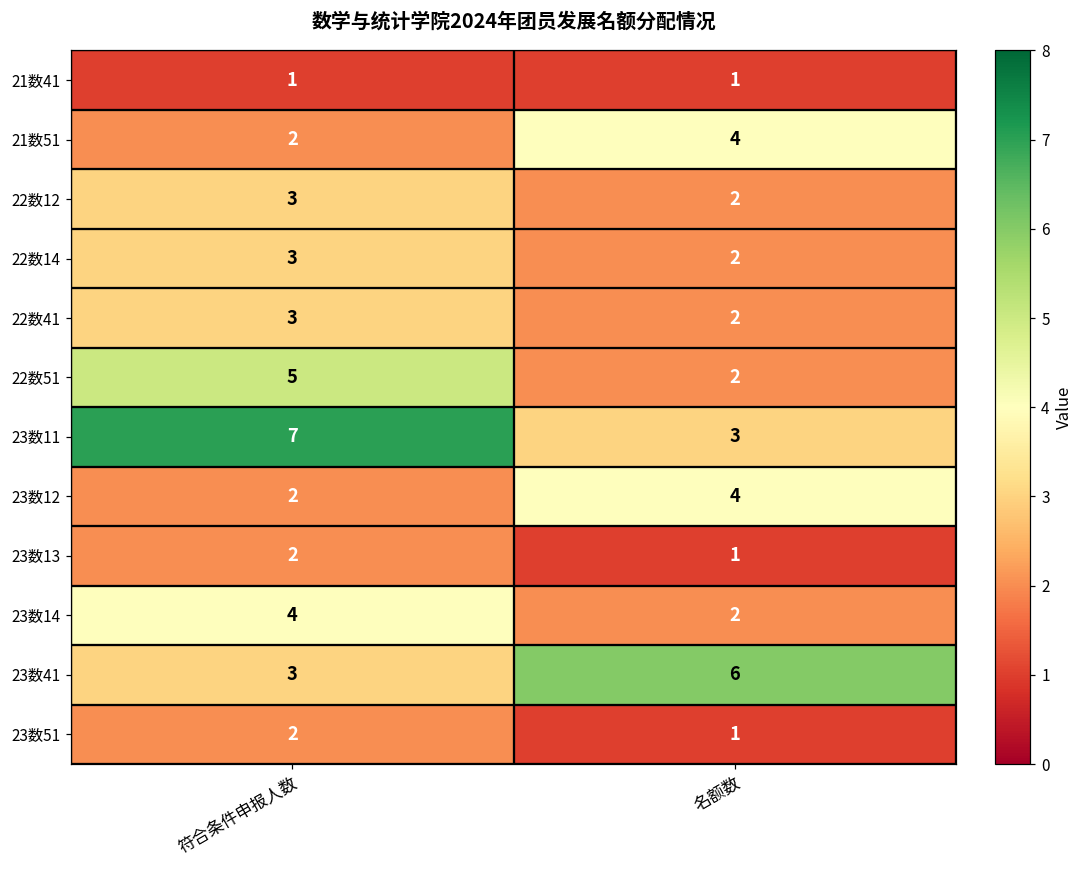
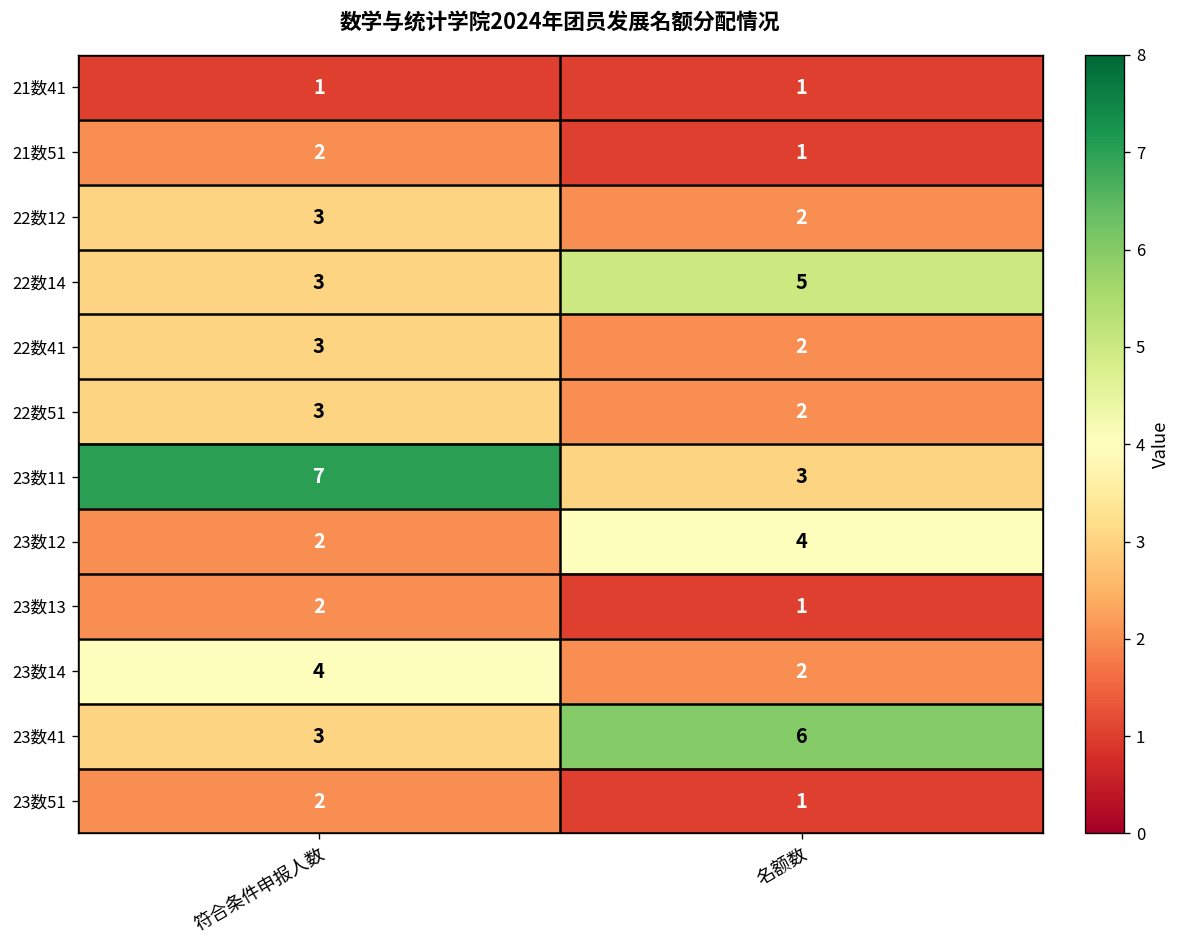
21数51, 名额数: 4 -> 1
22数14, 名额数: 2 -> 5
22数51, 符合条件申报人数: 5 -> 3
